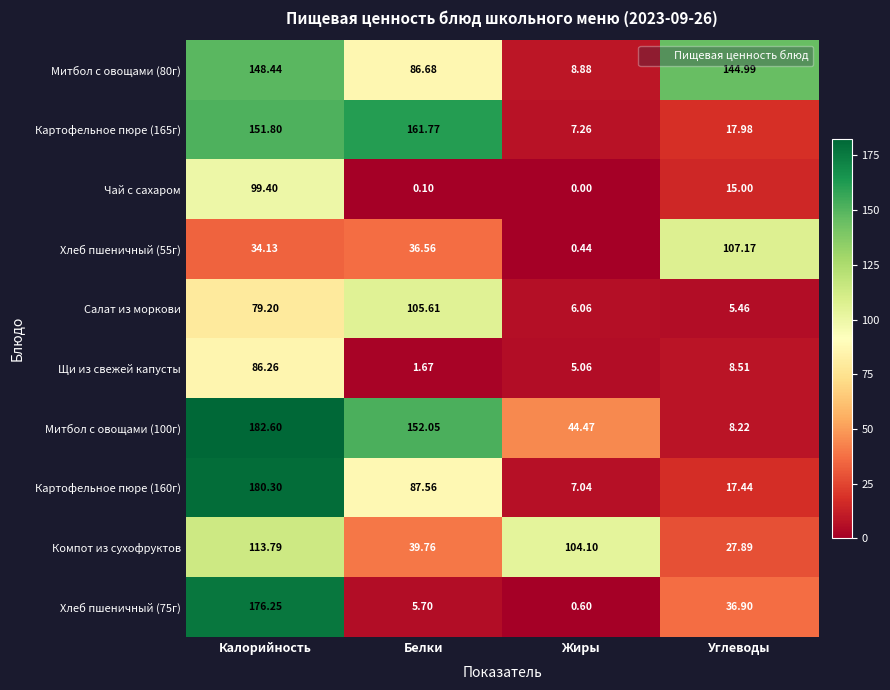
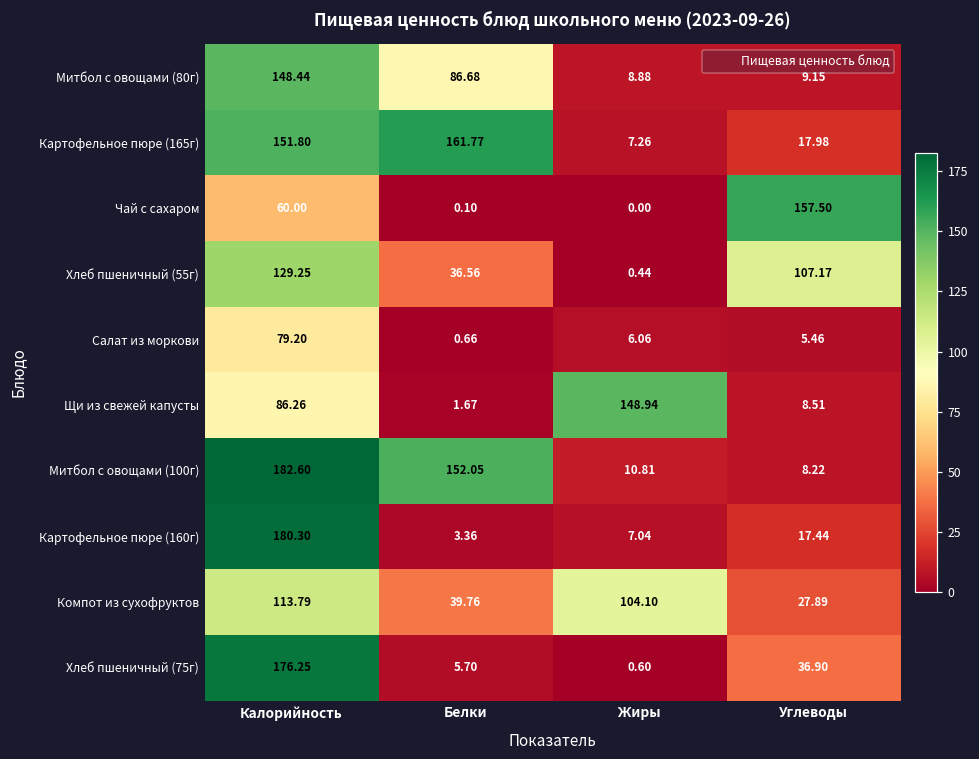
Митбол с овощами (80г), Углеводы: 144.99 -> 9.15
Чай с сахаром, Калорийность: 99.40 -> 60.00
Чай с сахаром, Углеводы: 15.00 -> 157.50
Хлеб пшеничный (55г), Калорийность: 34.13 -> 129.25
Салат из моркови, Белки: 105.61 -> 0.66
Щи из свежей капусты, Жиры: 5.06 -> 148.94
Митбол с овощами (100г), Жиры: 44.47 -> 10.81
Картофельное пюре (160г), Белки: 87.56 -> 3.36
